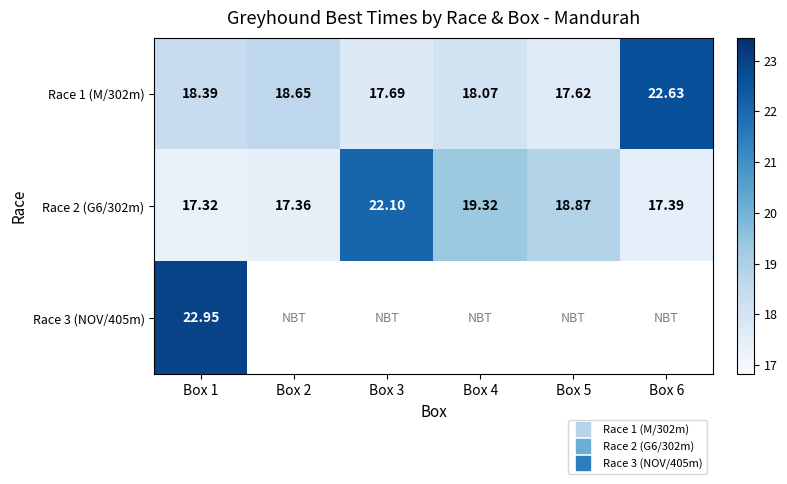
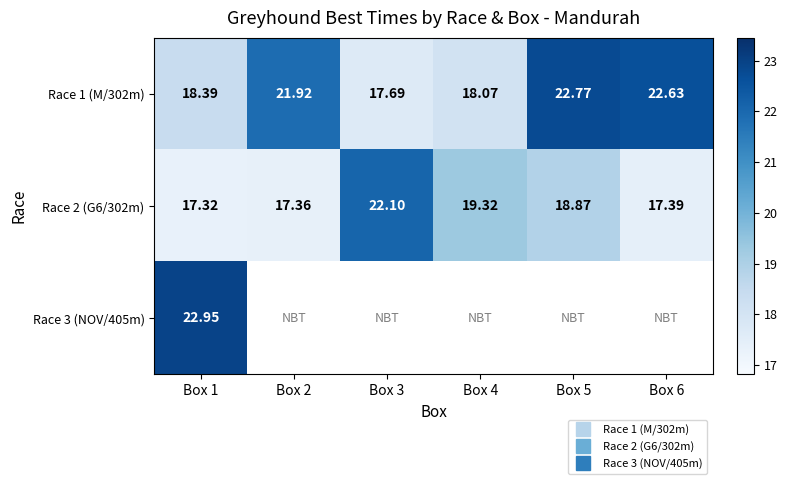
Race 1 (M/302m), Box 2: 18.65 -> 21.92
Race 1 (M/302m), Box 5: 17.62 -> 22.77
